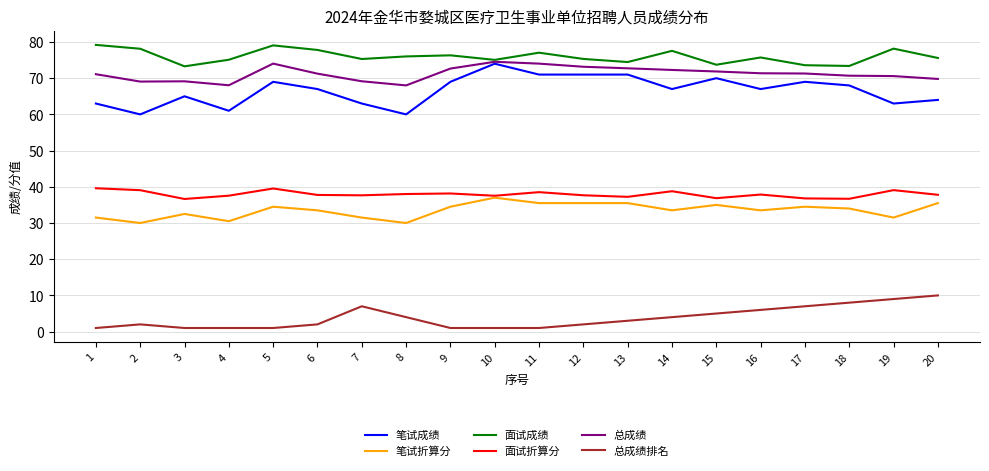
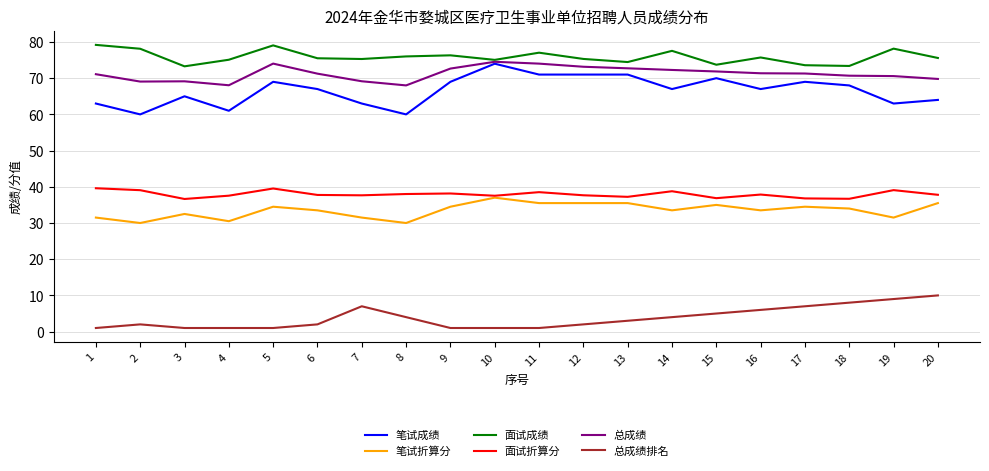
面试成绩, 6: 78 -> 76
